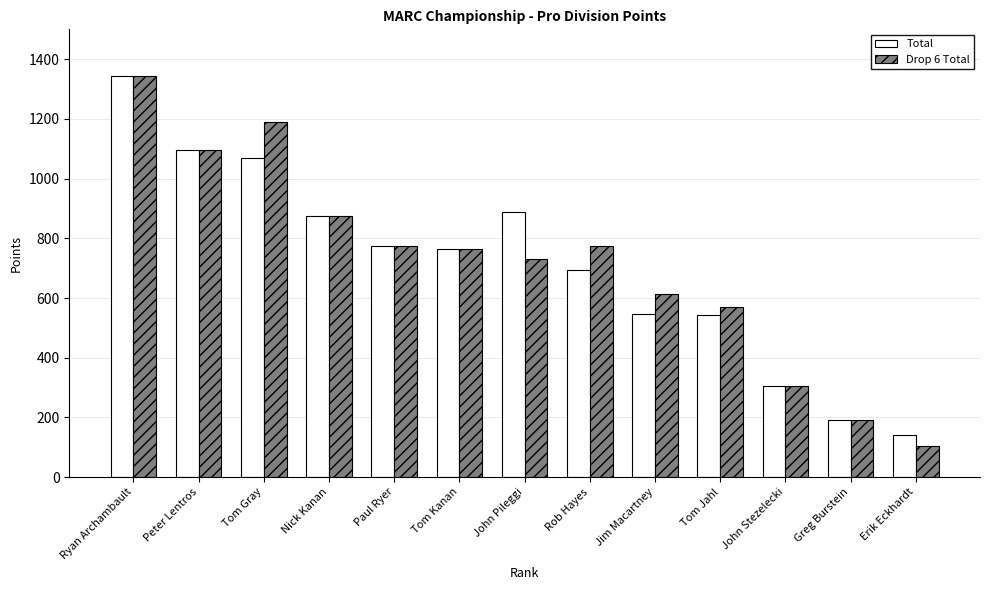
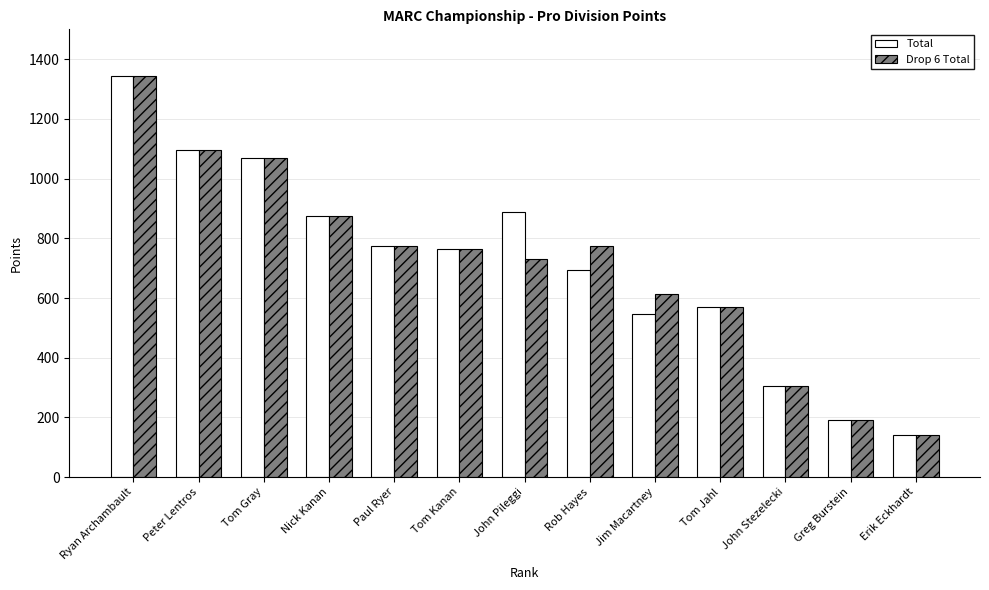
Drop 6 Total, Tom Gray: 1190 -> 1070
Total, Tom Jahl: 540 -> 570
Drop 6 Total, Erik Eckhardt: 100 -> 140
